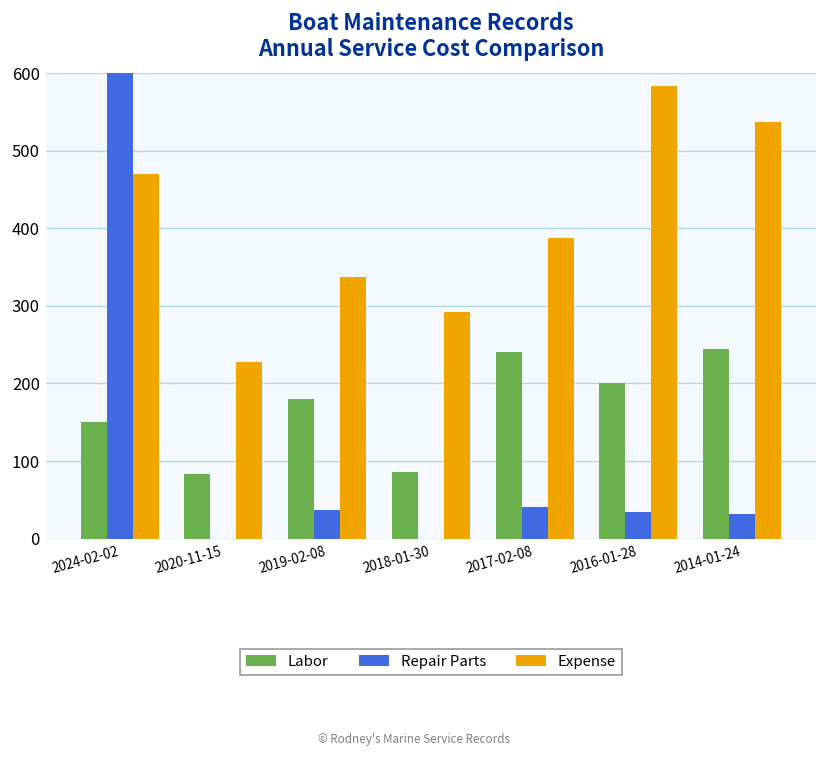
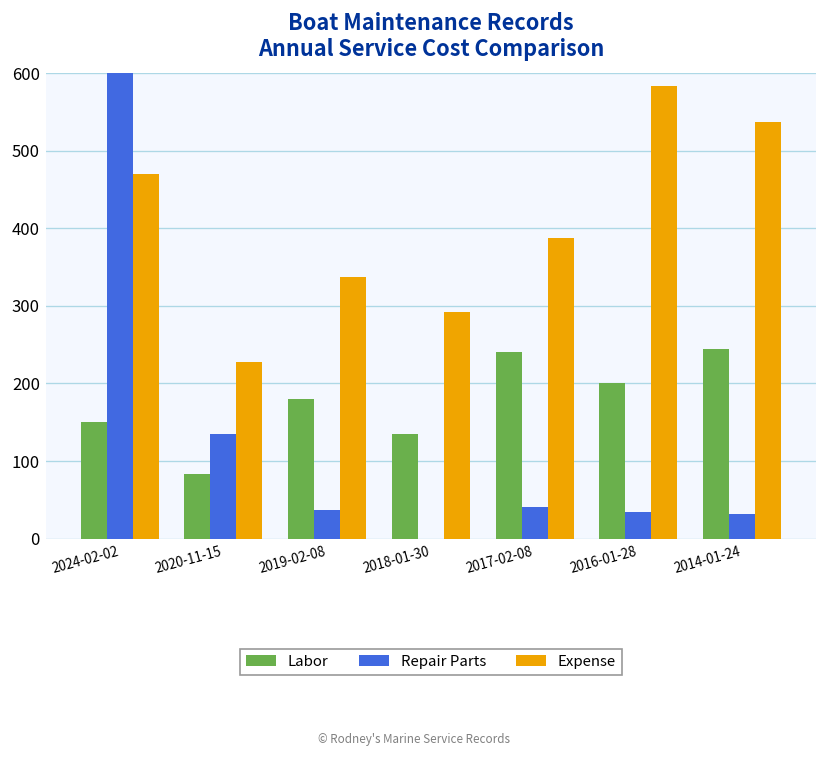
Repair Parts, 2020-11-15: 0 -> 140
Labor, 2018-01-30: 90 -> 140
